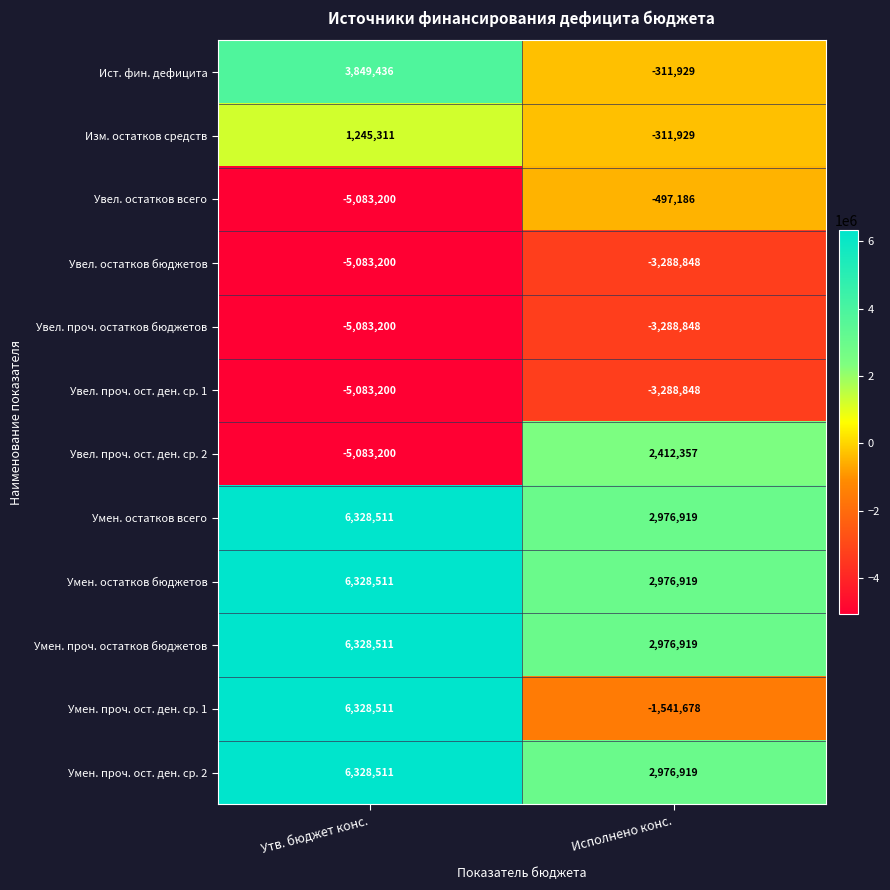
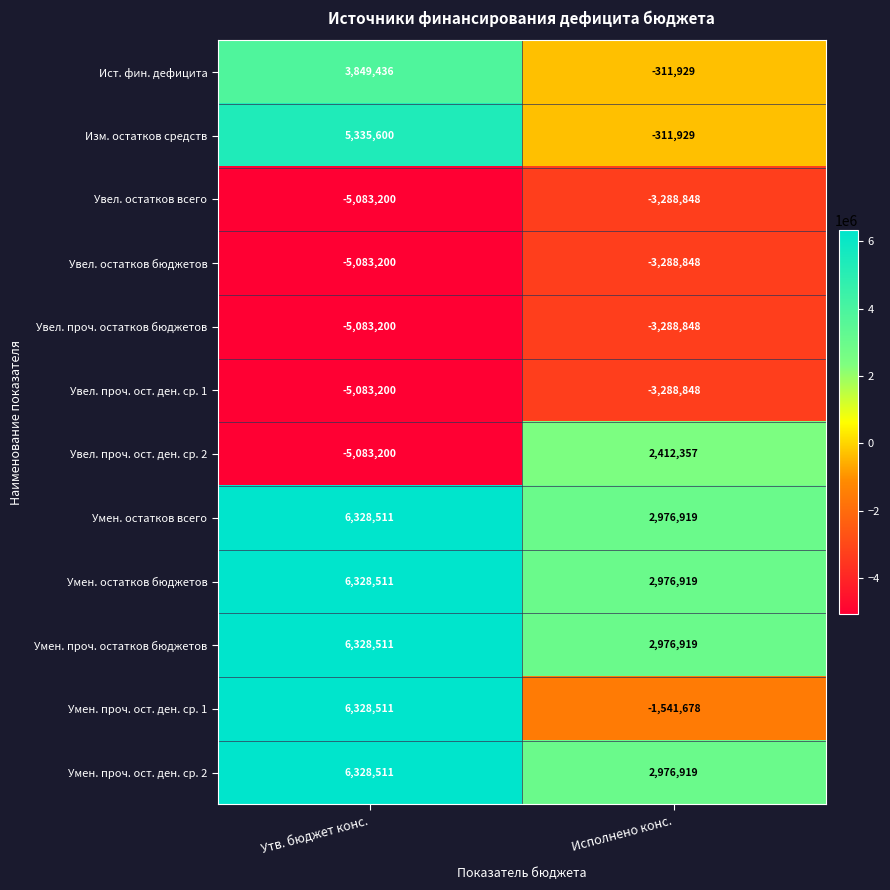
Изм. остатков средств, Утв. бюджет конс.: 1,245,311 -> 5,335,600
Увел. остатков всего, Исполнено конс.: -497,186 -> -3,288,848
